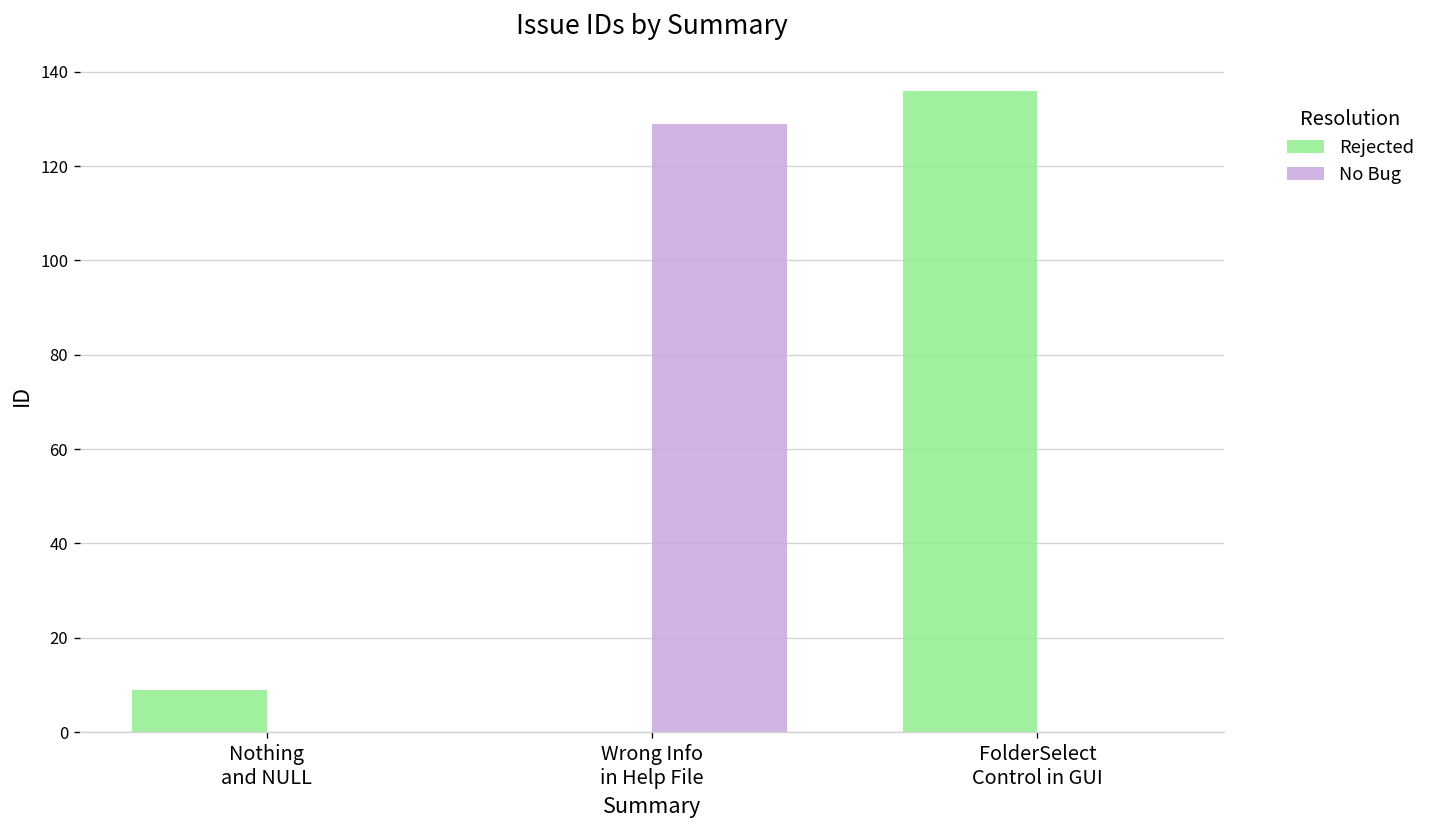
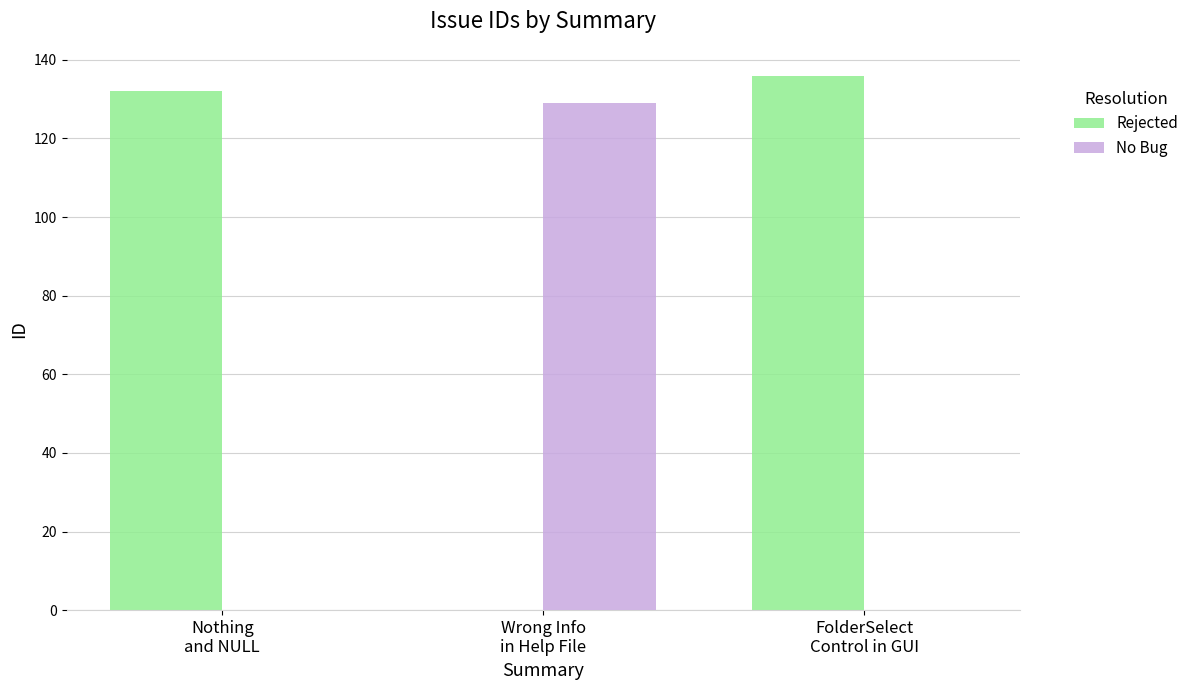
Rejected, Nothing and NULL: 9 -> 132
